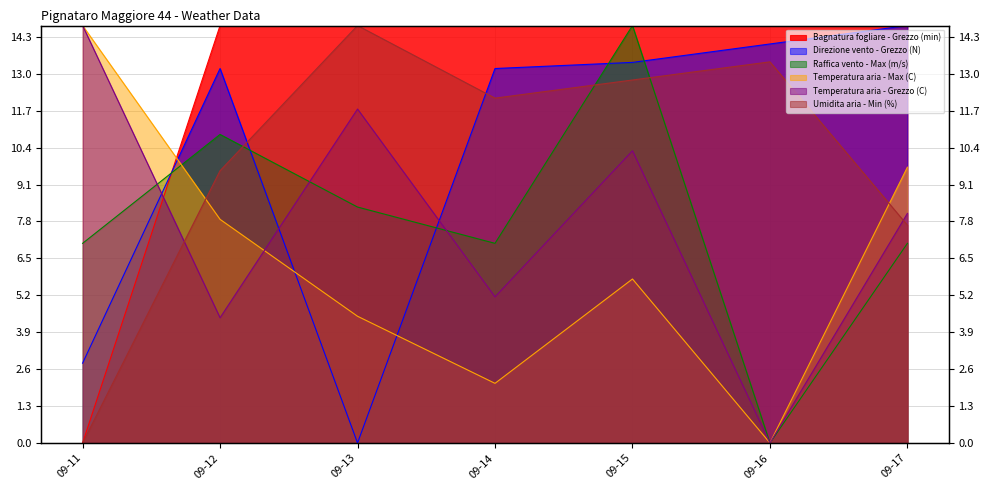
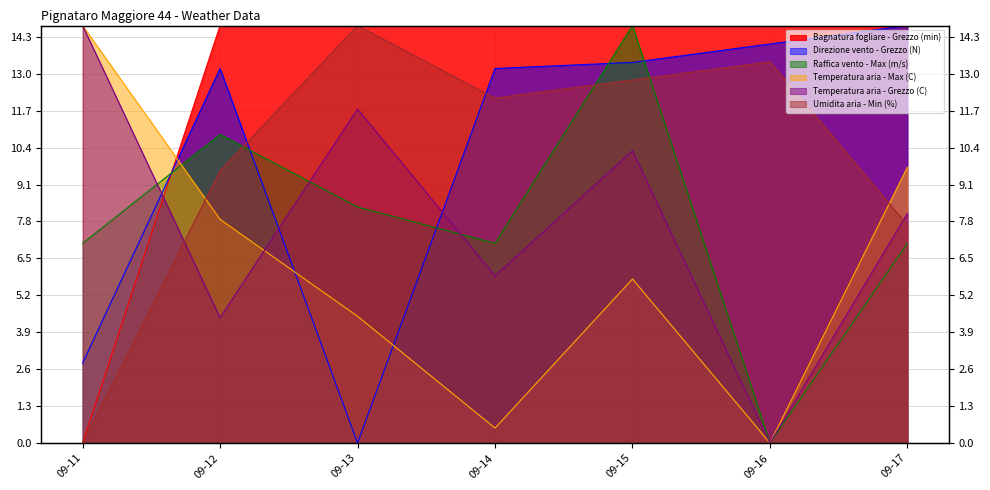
Temperatura aria - Max (C), 09-14: 2.1 -> 0.5
Temperatura aria - Grezzo (C), 09-14: 5.1 -> 5.9
